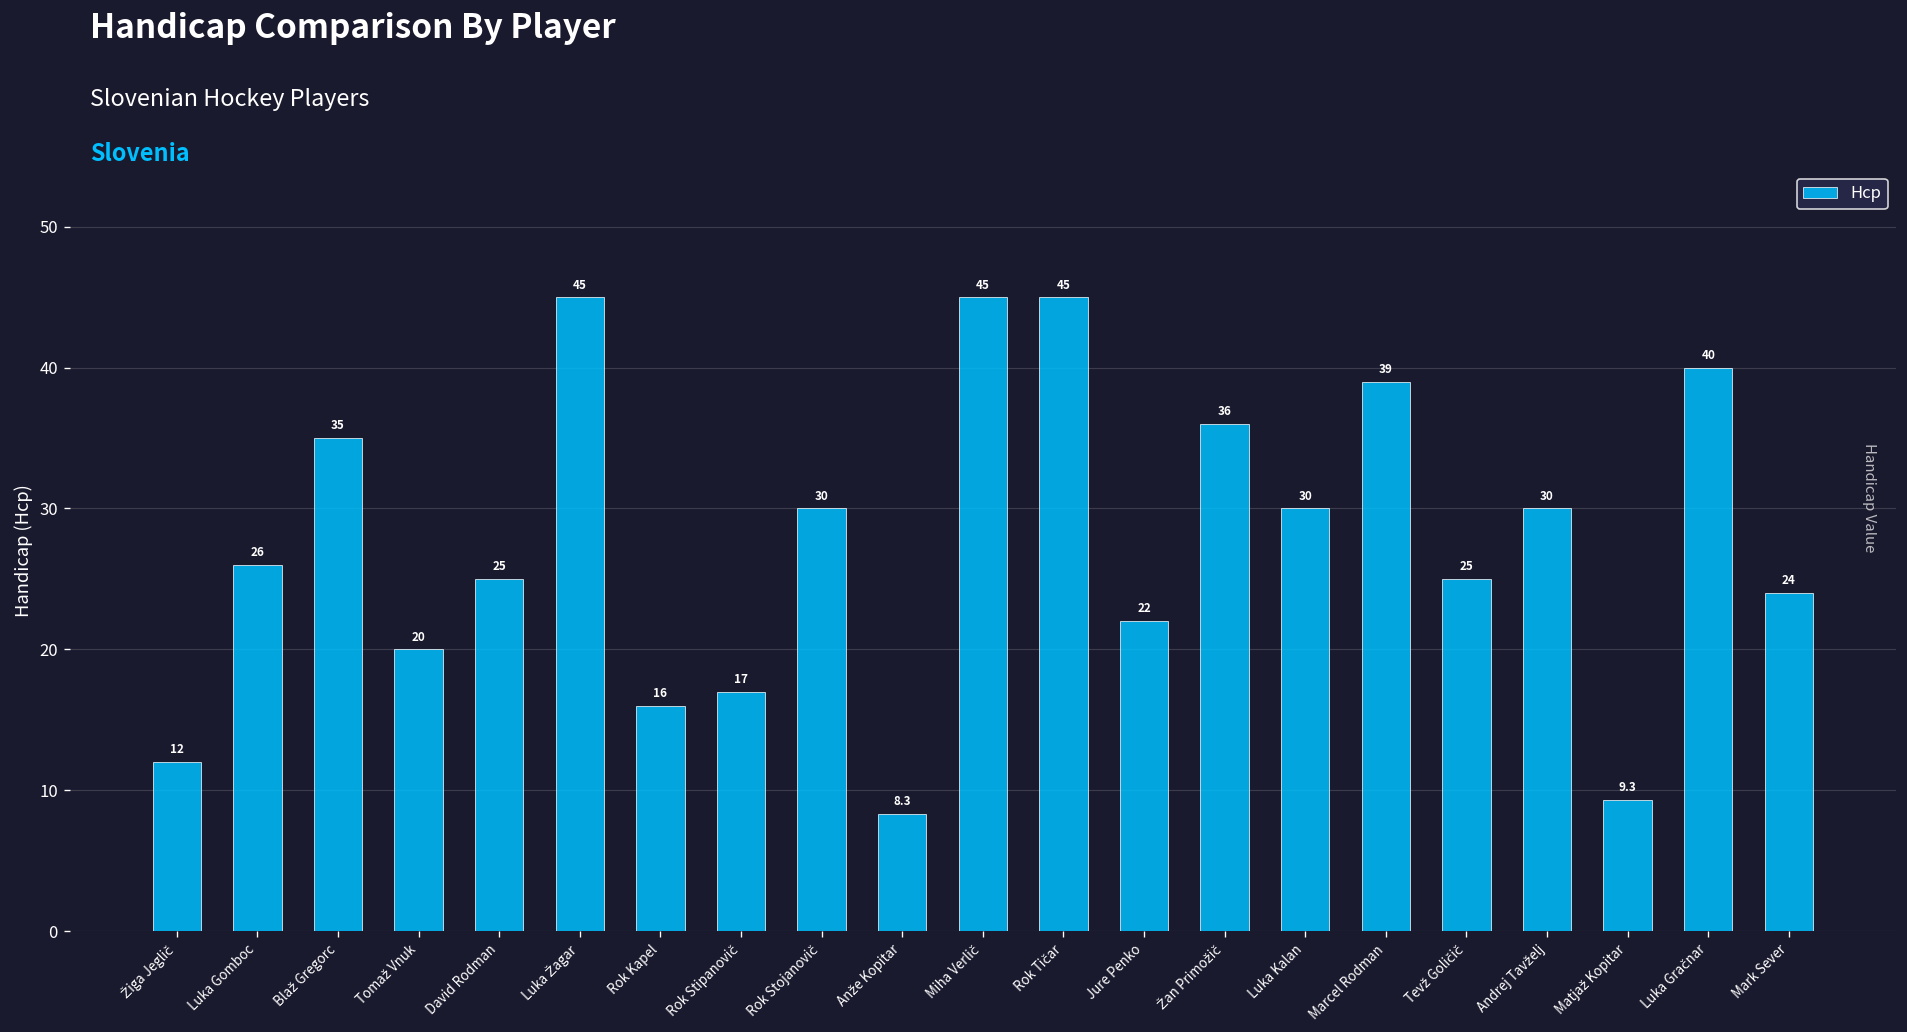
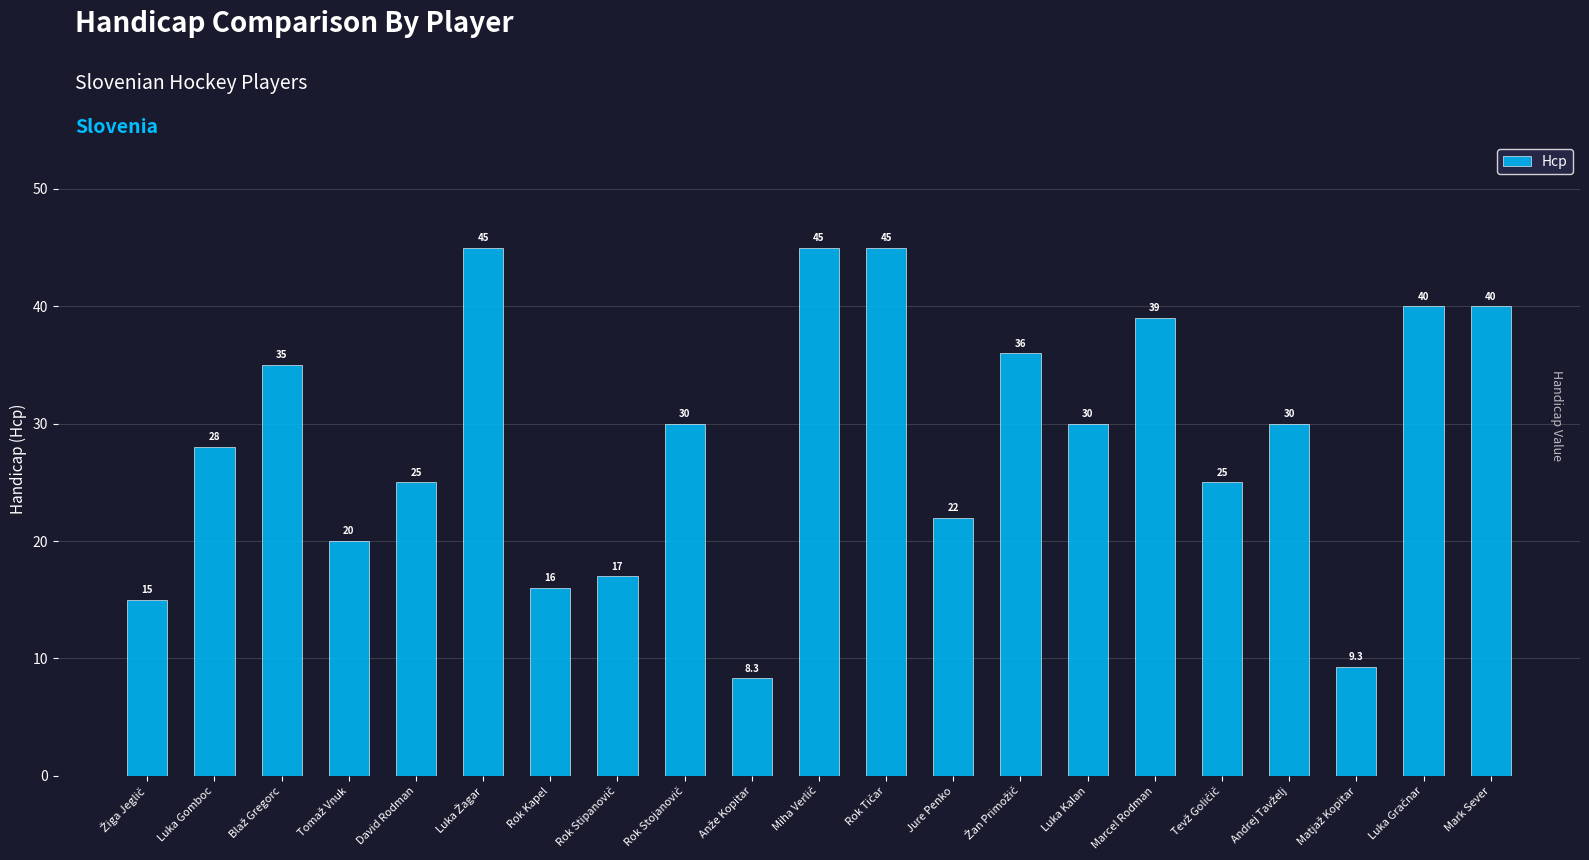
Žiga Jeglič: 12 -> 15
Luka Gomboc: 26 -> 28
Mark Sever: 24 -> 40
